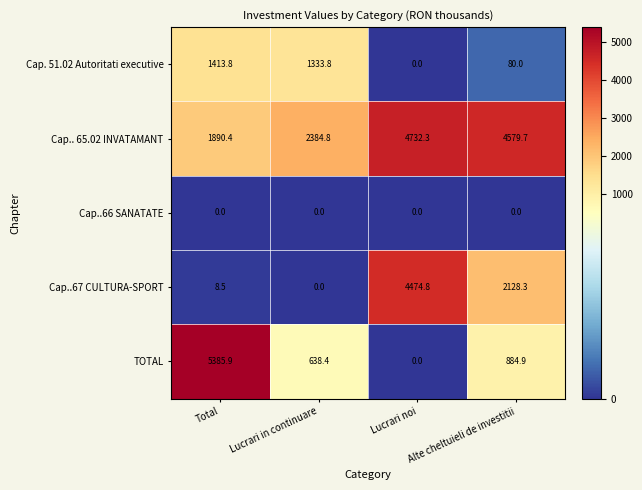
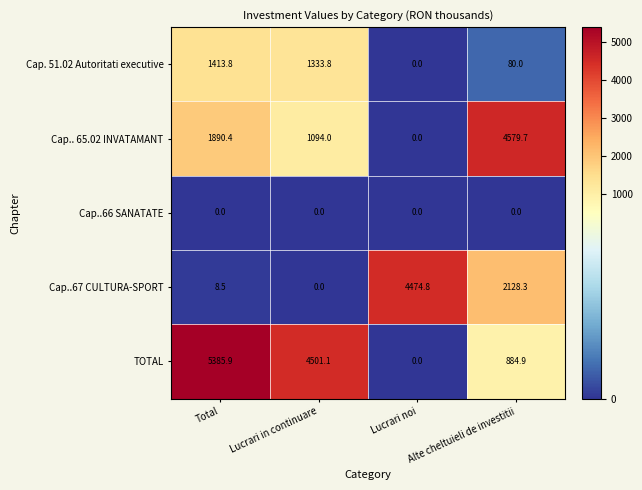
Cap.. 65.02 INVATAMANT, Lucrari in continuare: 2384.8 -> 1094.0
Cap.. 65.02 INVATAMANT, Lucrari noi: 4732.3 -> 0.0
TOTAL, Lucrari in continuare: 638.4 -> 4501.1
